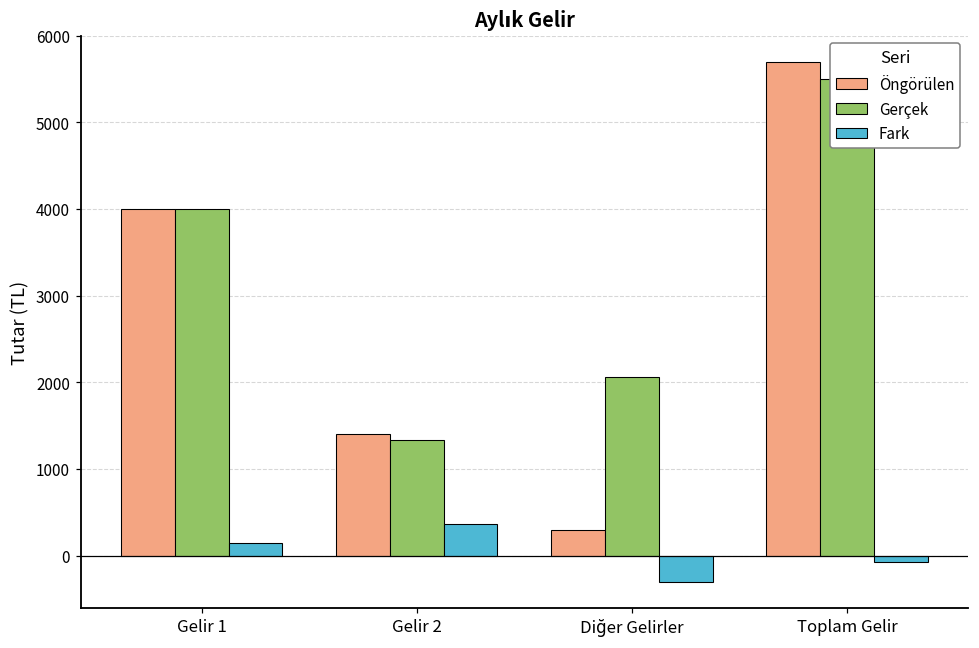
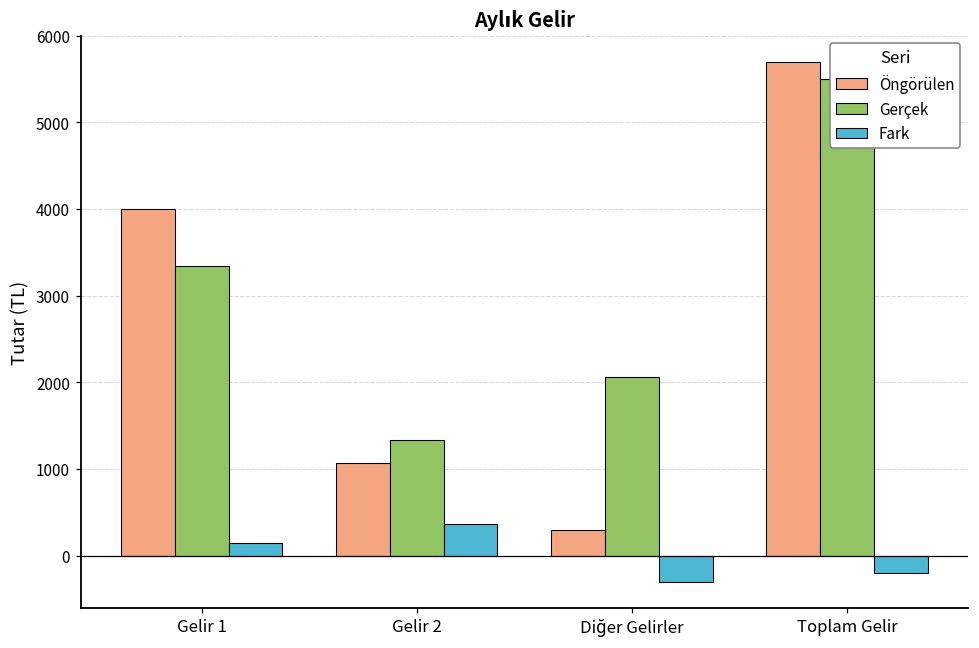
Gerçek, Gelir 1: 4000 -> 3300
Öngörülen, Gelir 2: 1400 -> 1100
Fark, Toplam Gelir: -100 -> -200
